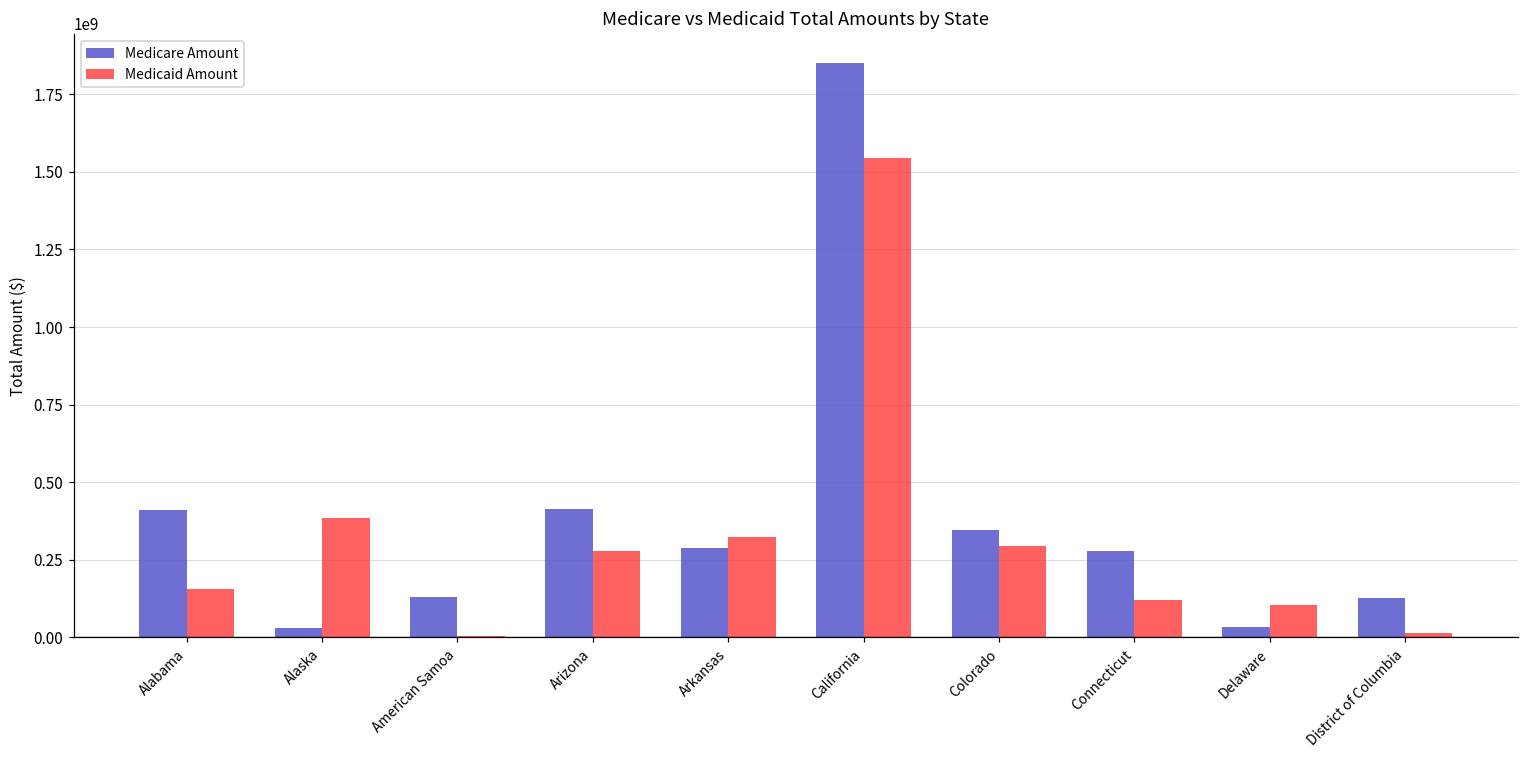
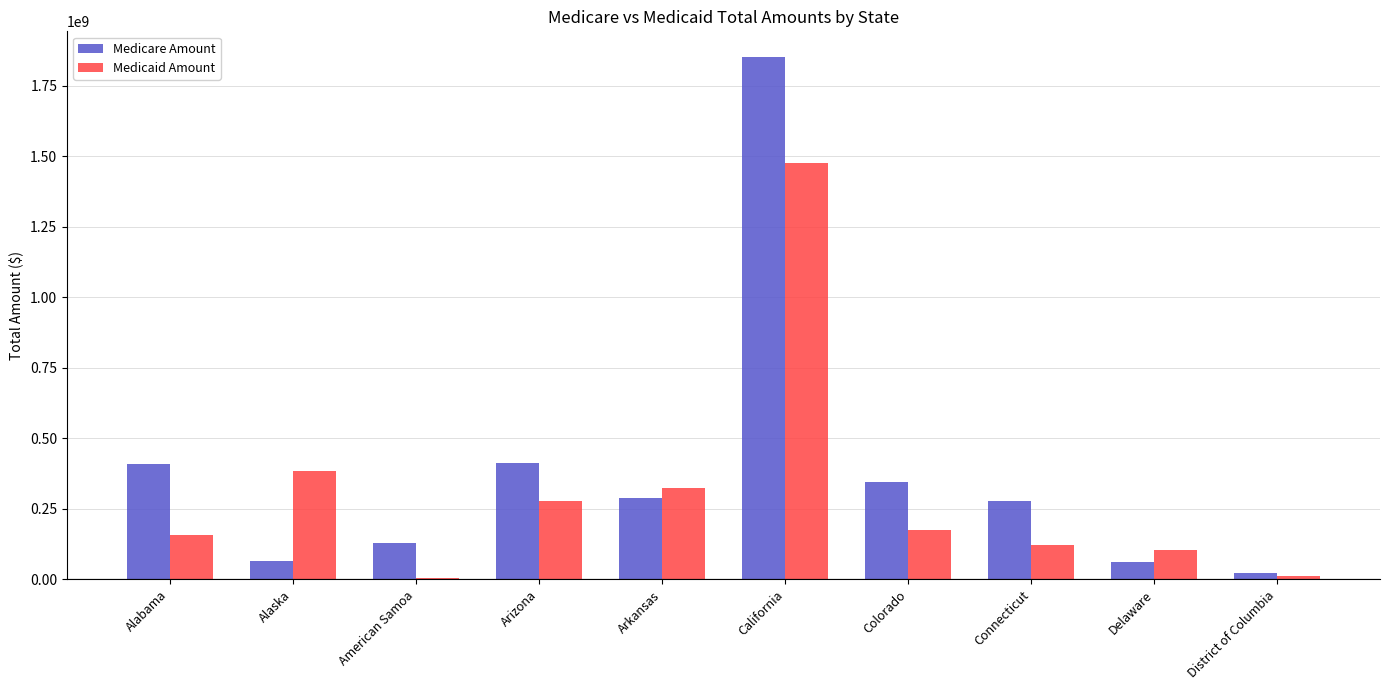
Medicare Amount, Alaska: 30000000 -> 70000000
Medicaid Amount, California: 1540000000 -> 1480000000
Medicaid Amount, Colorado: 290000000 -> 170000000
Medicare Amount, Delaware: 30000000 -> 60000000
Medicare Amount, District of Columbia: 130000000 -> 20000000
